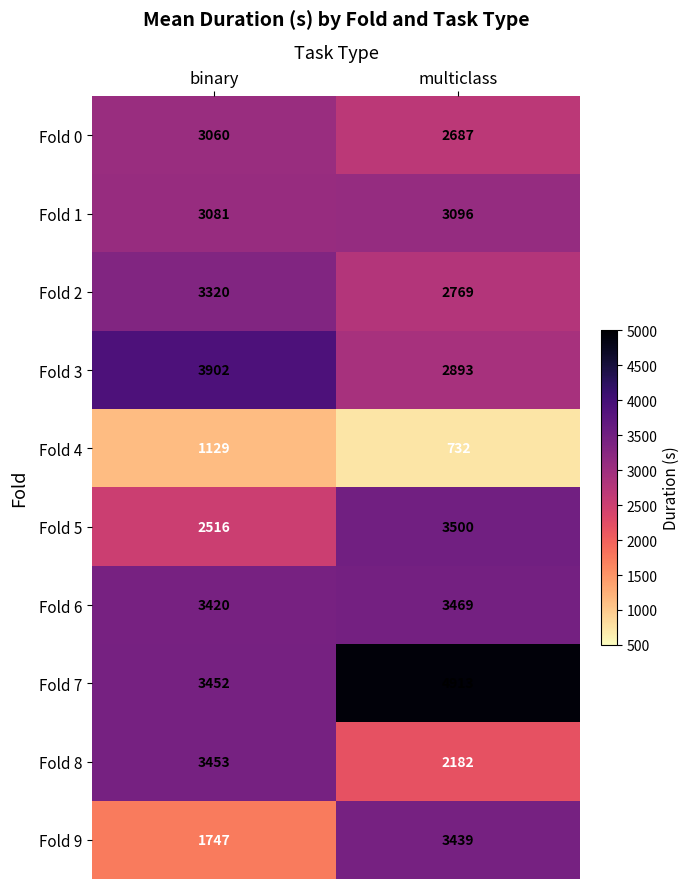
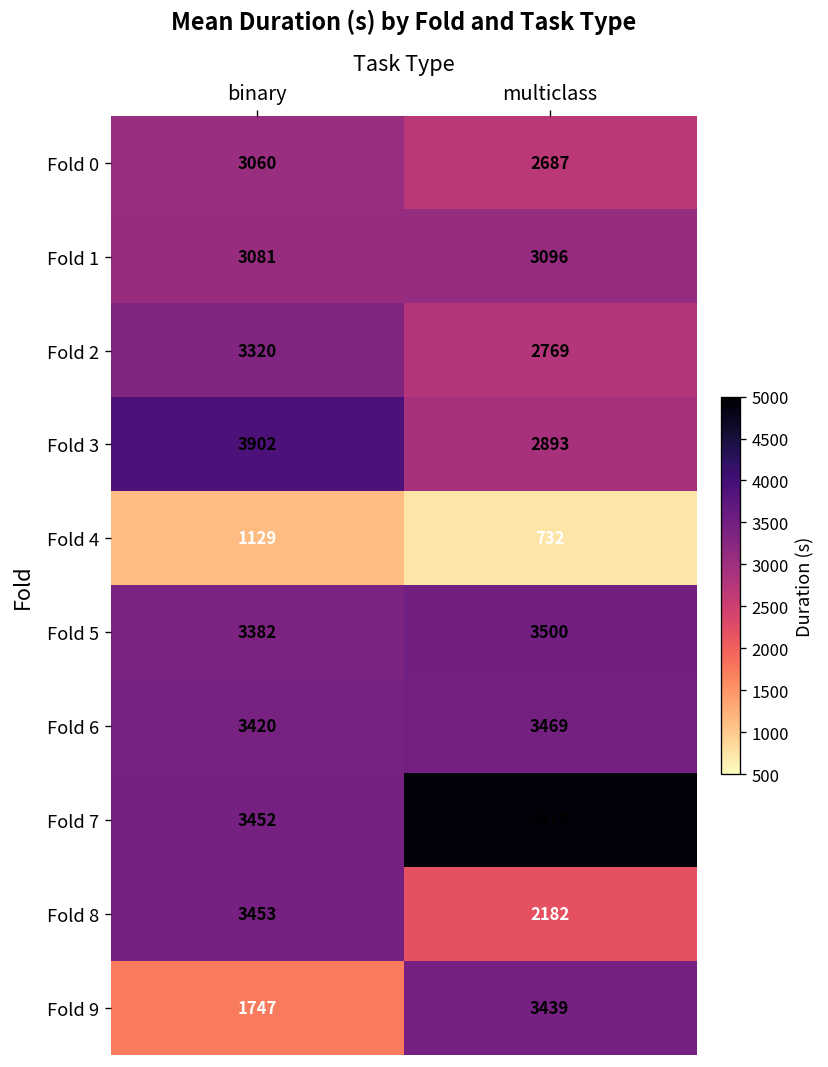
Fold 5, binary: 2516 -> 3382
